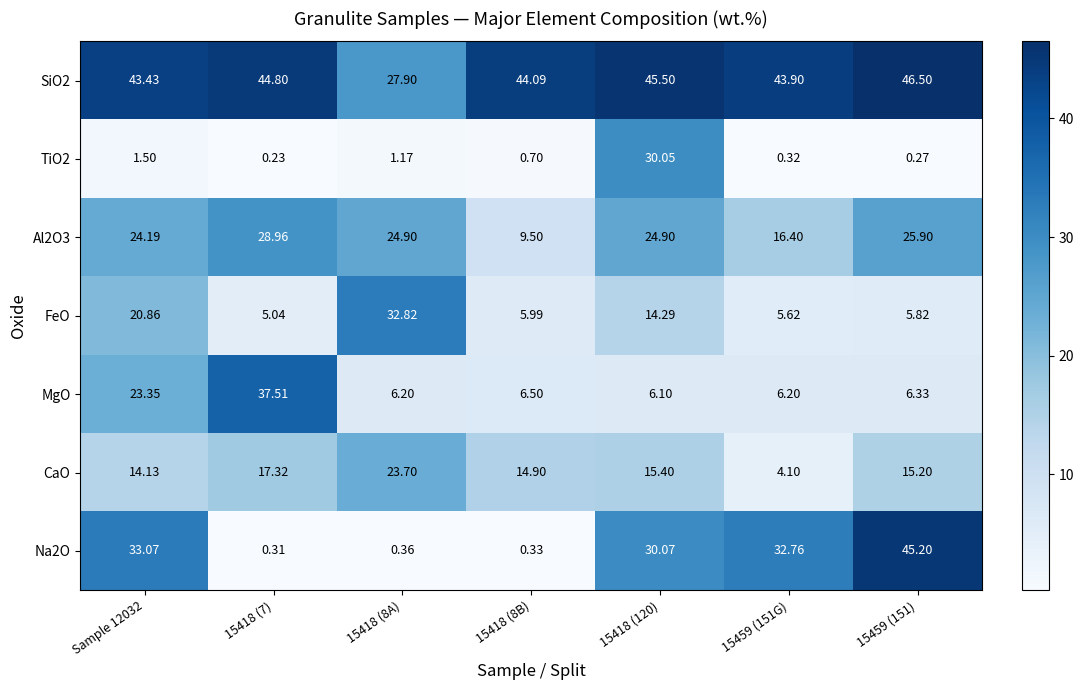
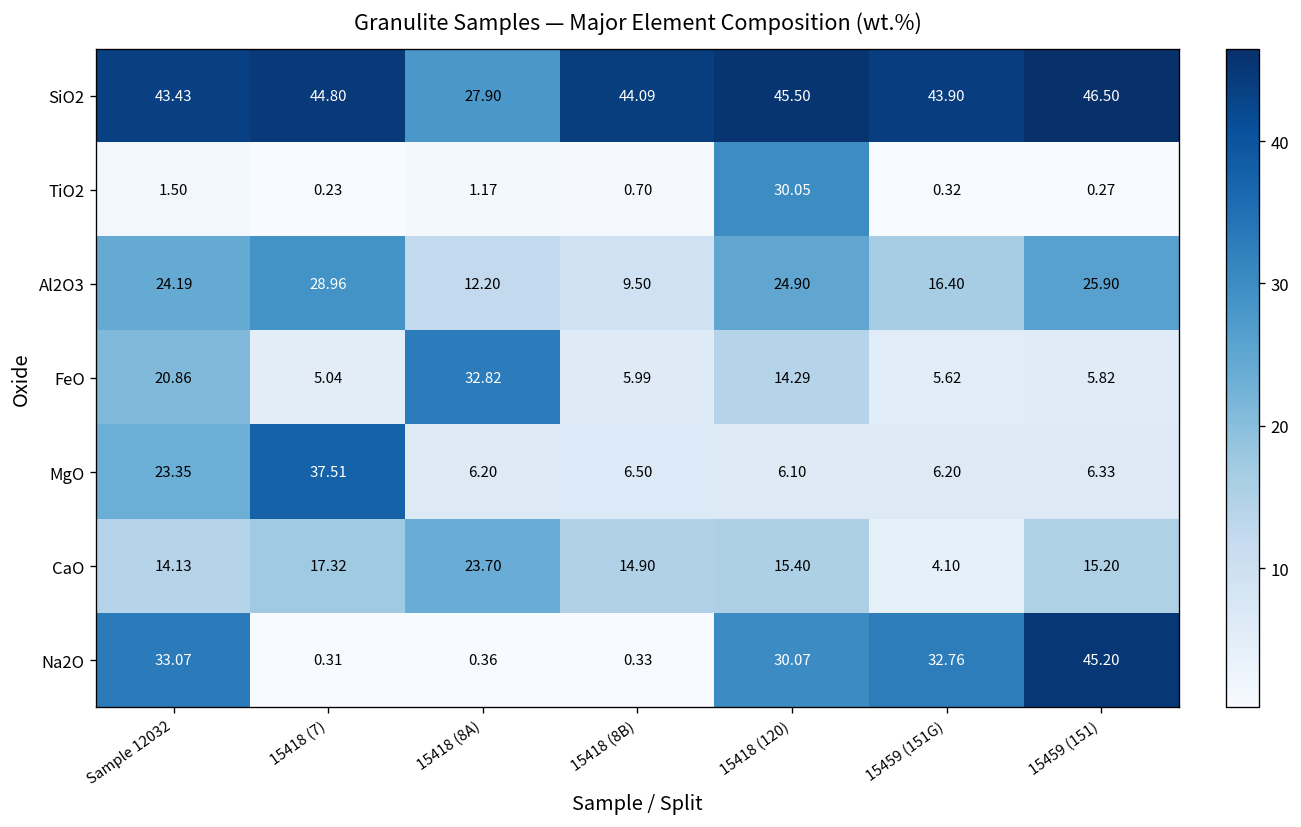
Al2O3, 15418 (8A): 24.90 -> 12.20
